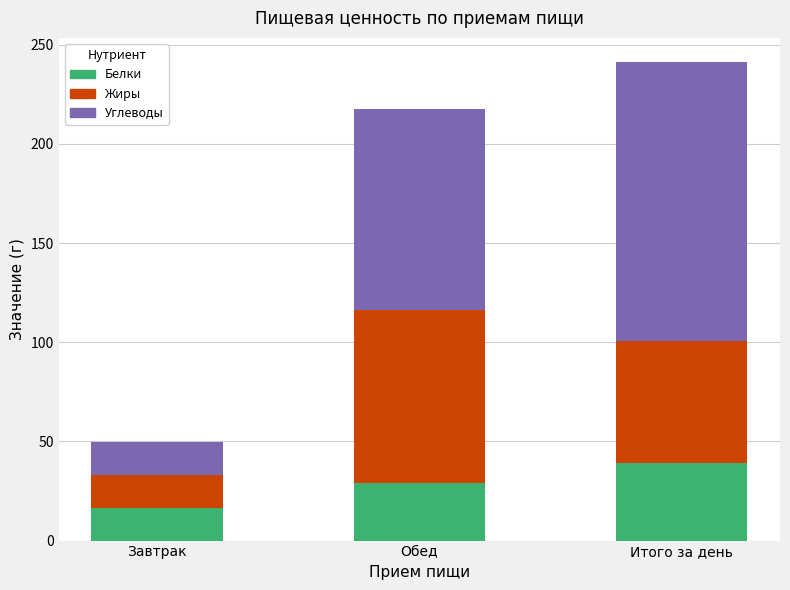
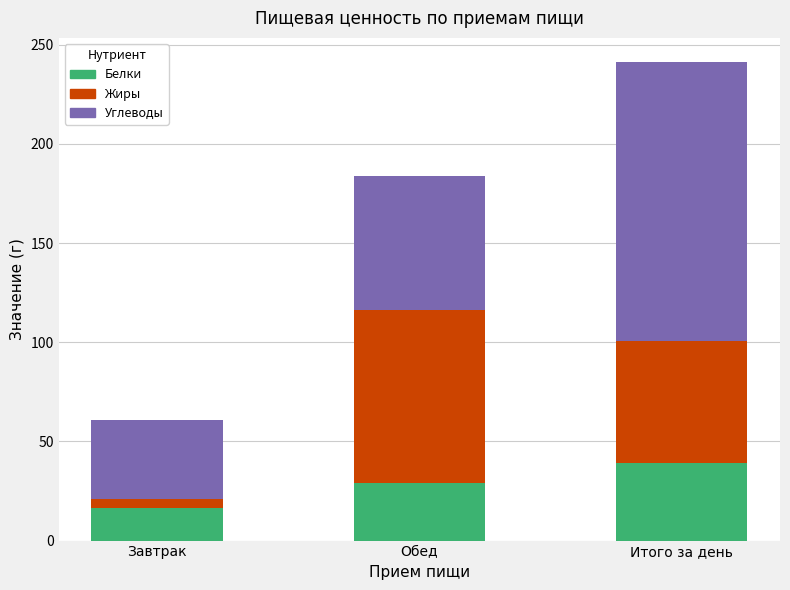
Жиры, Завтрак: 17 -> 5
Углеводы, Завтрак: 17 -> 40
Углеводы, Обед: 101 -> 67
